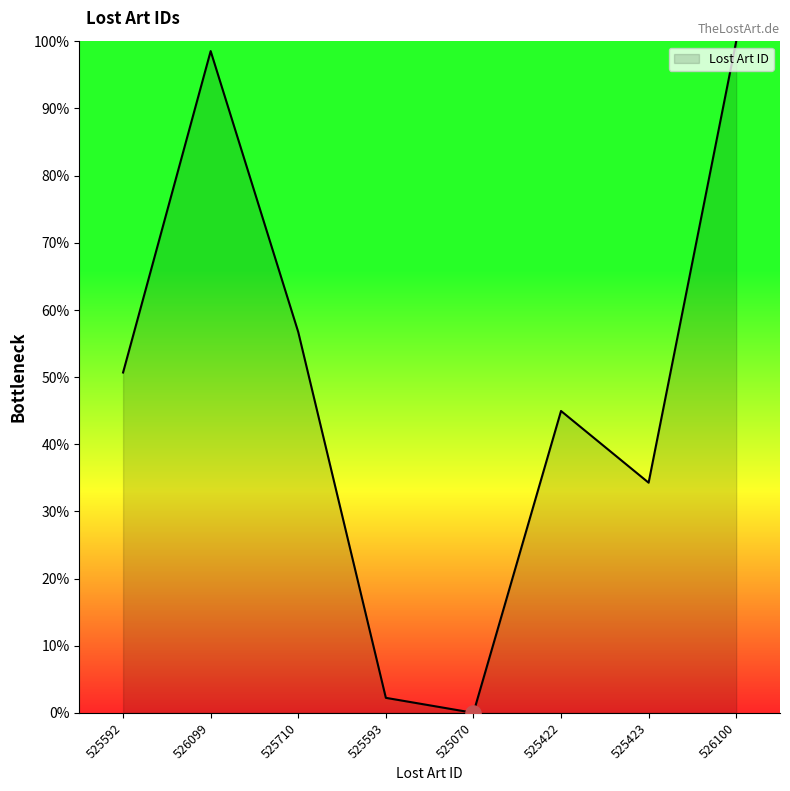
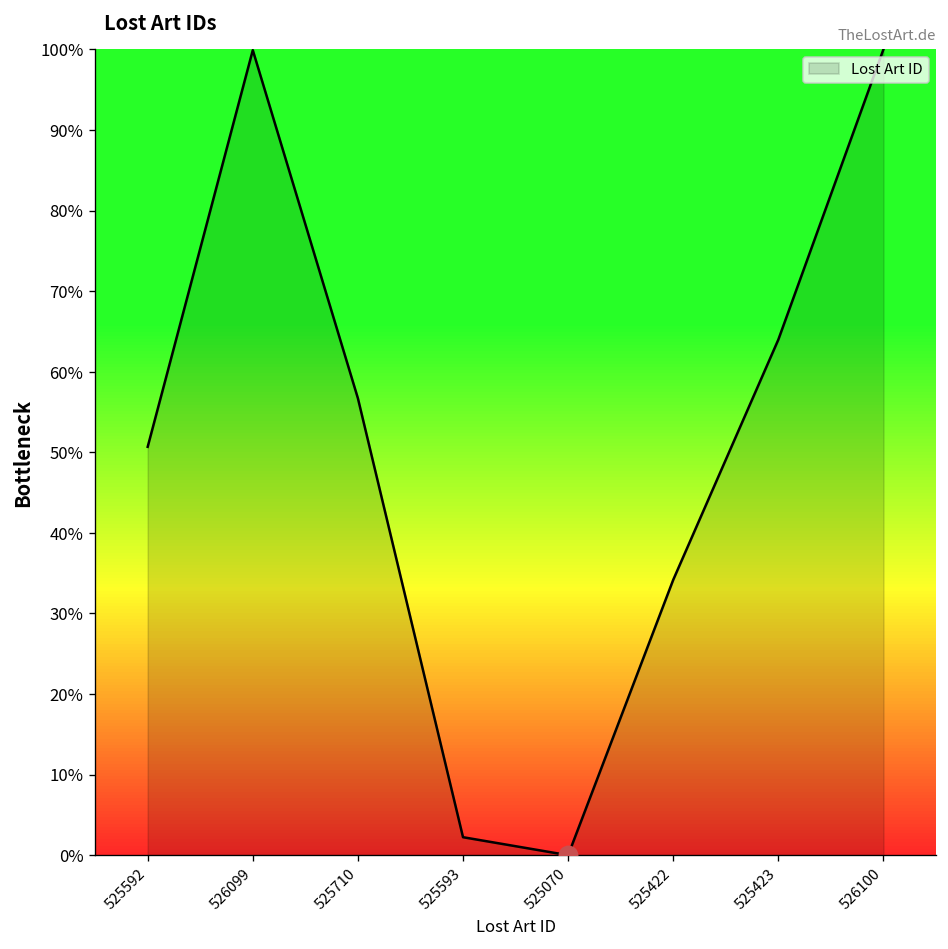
Lost Art ID, 526099: 99% -> 100%
Lost Art ID, 525422: 45% -> 34%
Lost Art ID, 525423: 34% -> 64%
